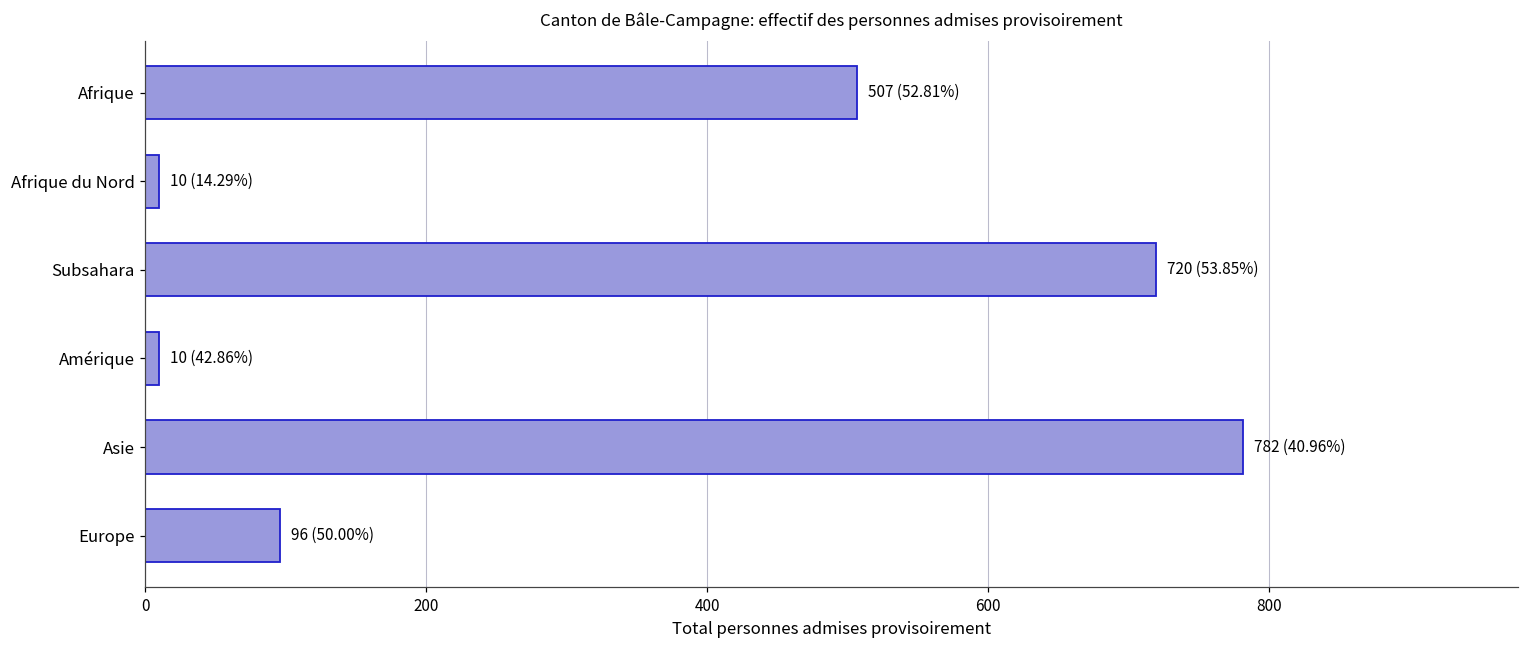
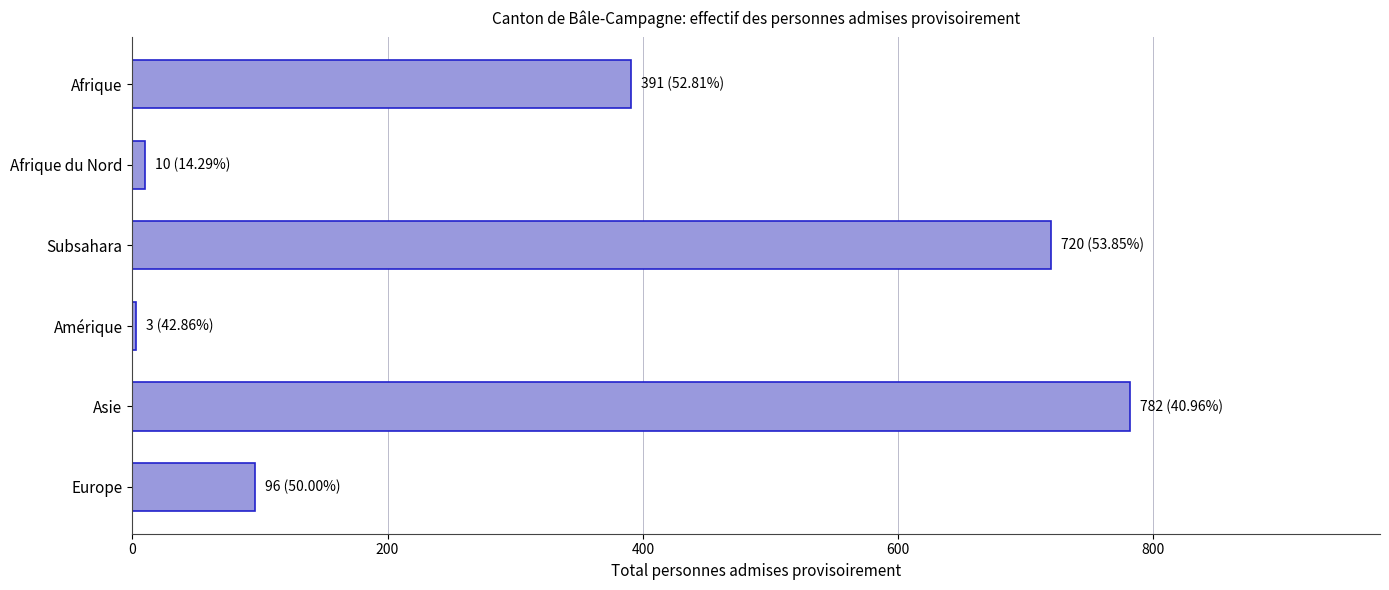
Afrique: 507 -> 391
Amérique: 10 -> 3
